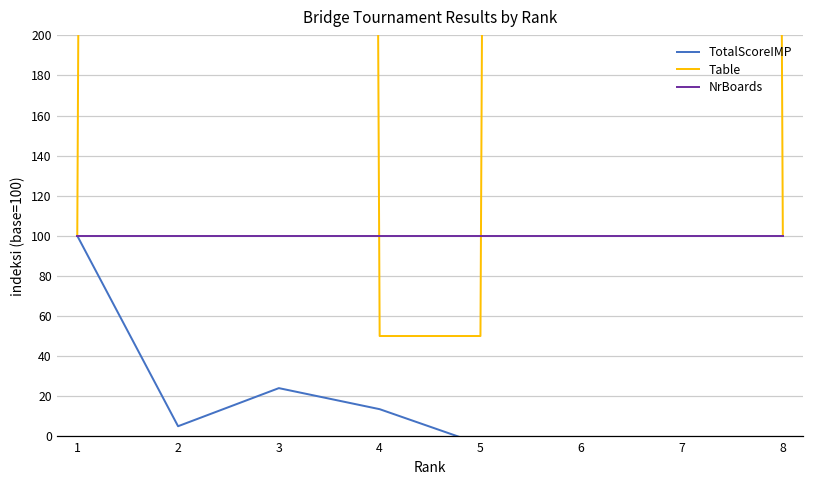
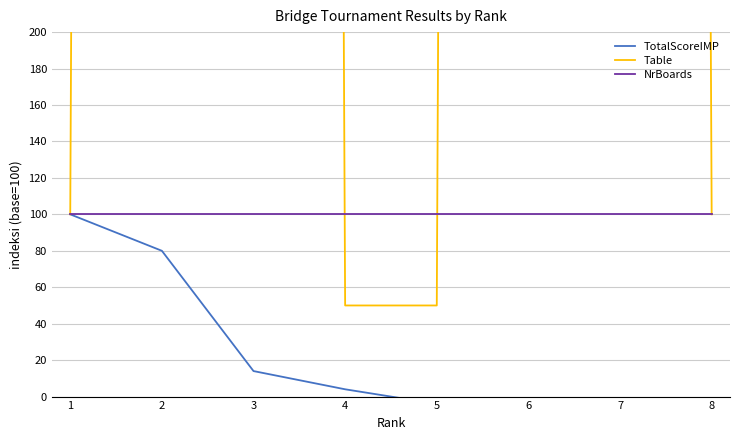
TotalScoreIMP, 2: 5 -> 80
TotalScoreIMP, 3: 24 -> 14
TotalScoreIMP, 4: 14 -> 4
